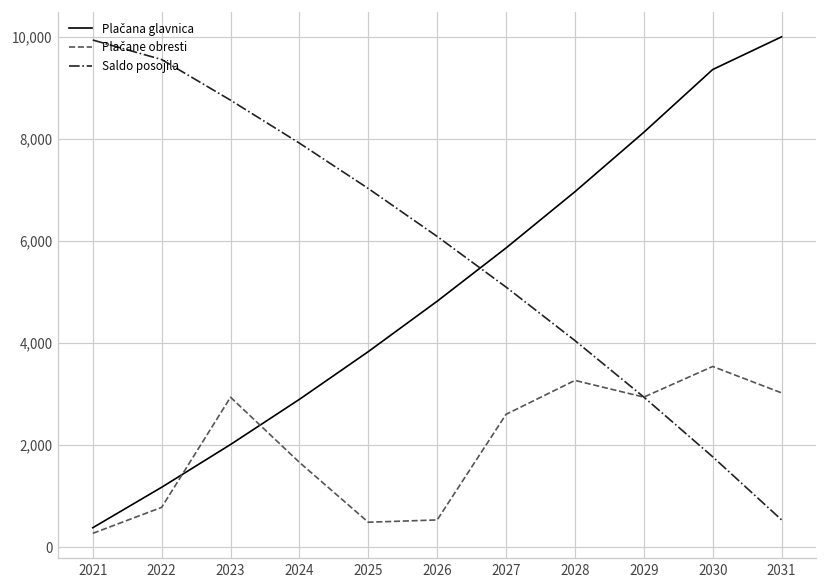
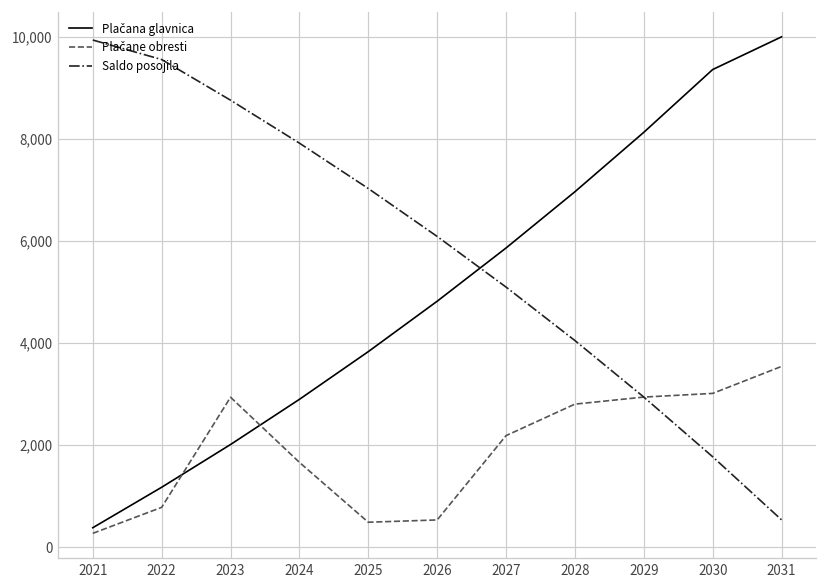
Plačane obresti, 2027: 2,600 -> 2,200
Plačane obresti, 2028: 3,300 -> 2,800
Plačane obresti, 2030: 3,500 -> 3,000
Plačane obresti, 2031: 3,000 -> 3,500
